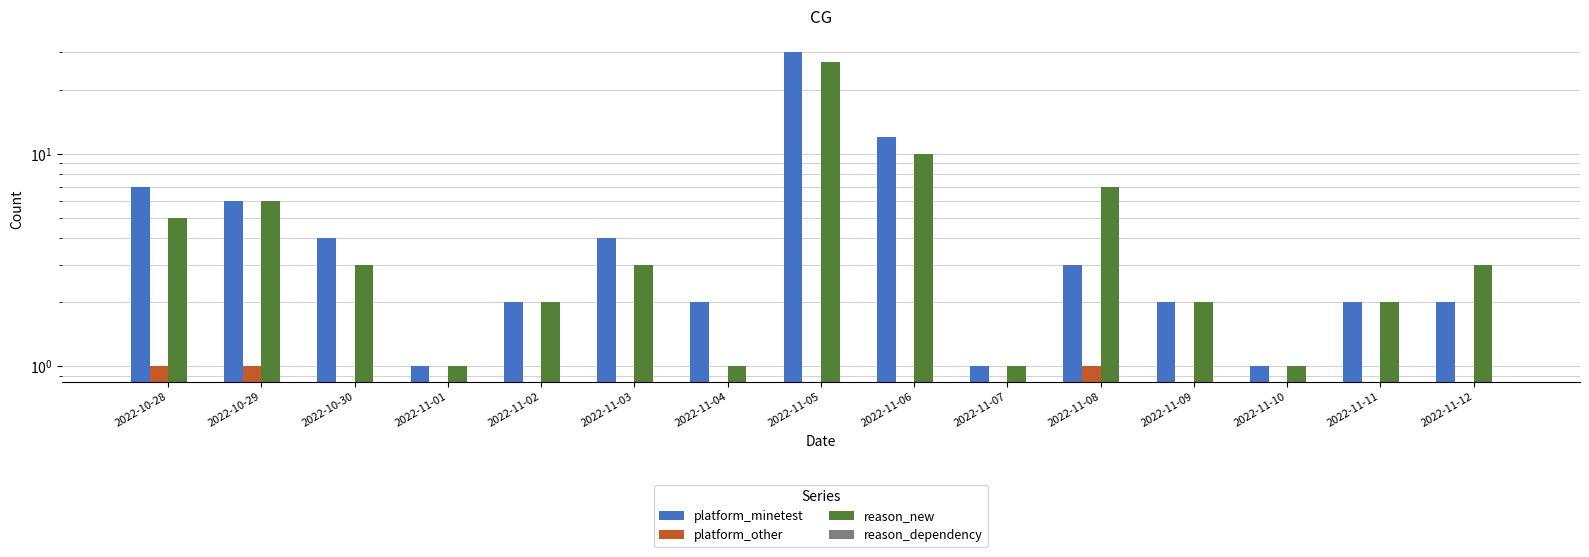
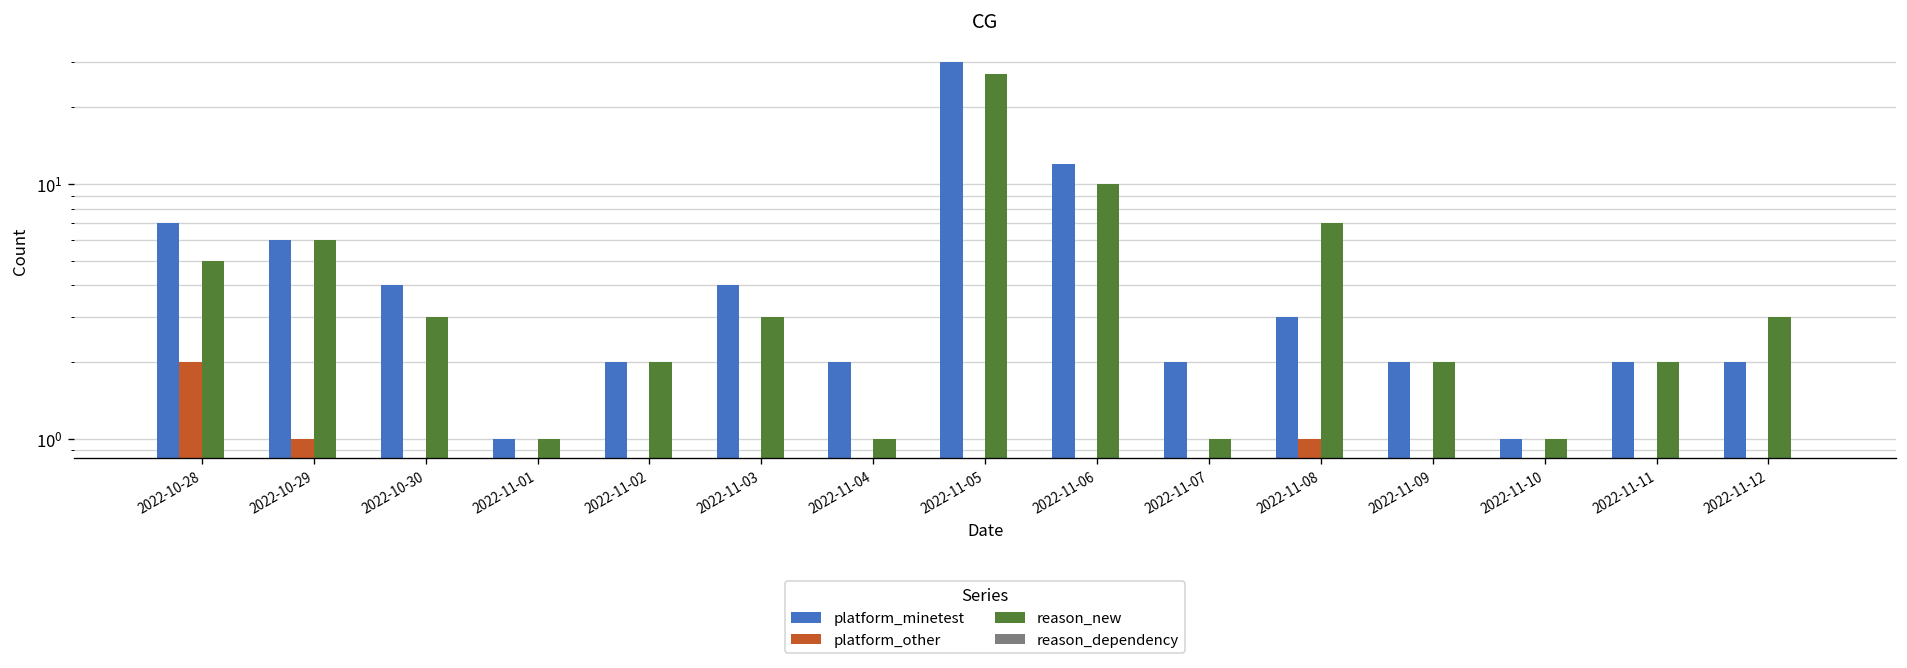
platform_other, 2022-10-28: 1 -> 2
platform_minetest, 2022-11-07: 1 -> 2
